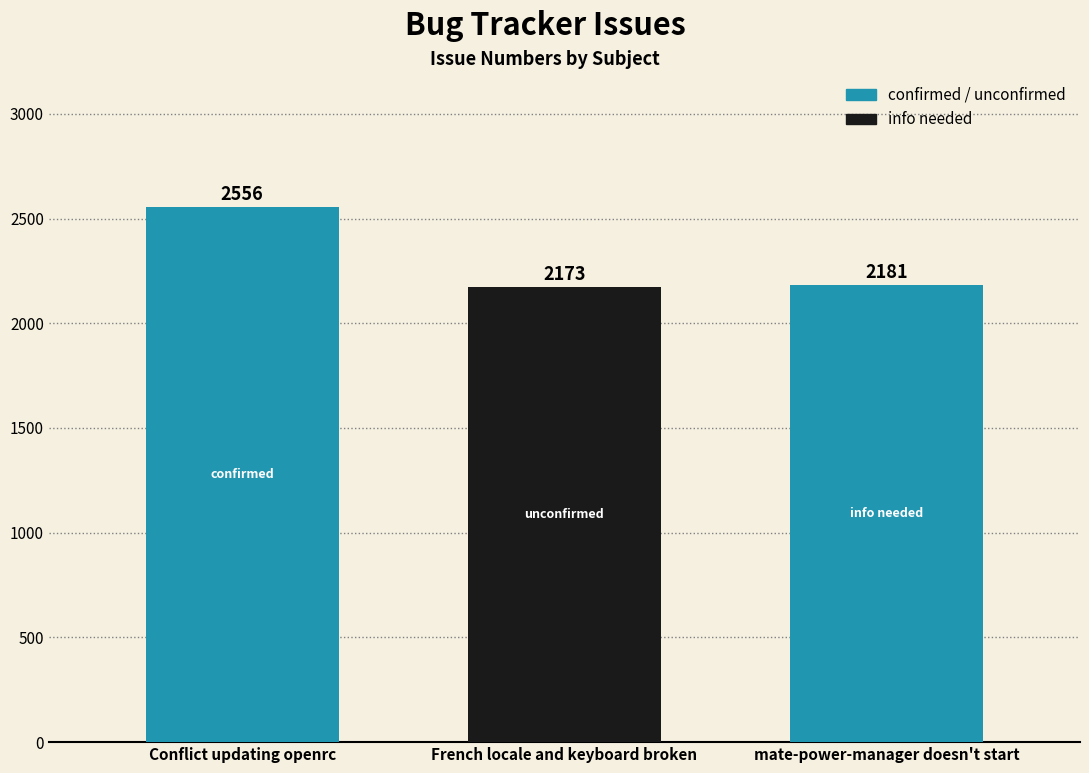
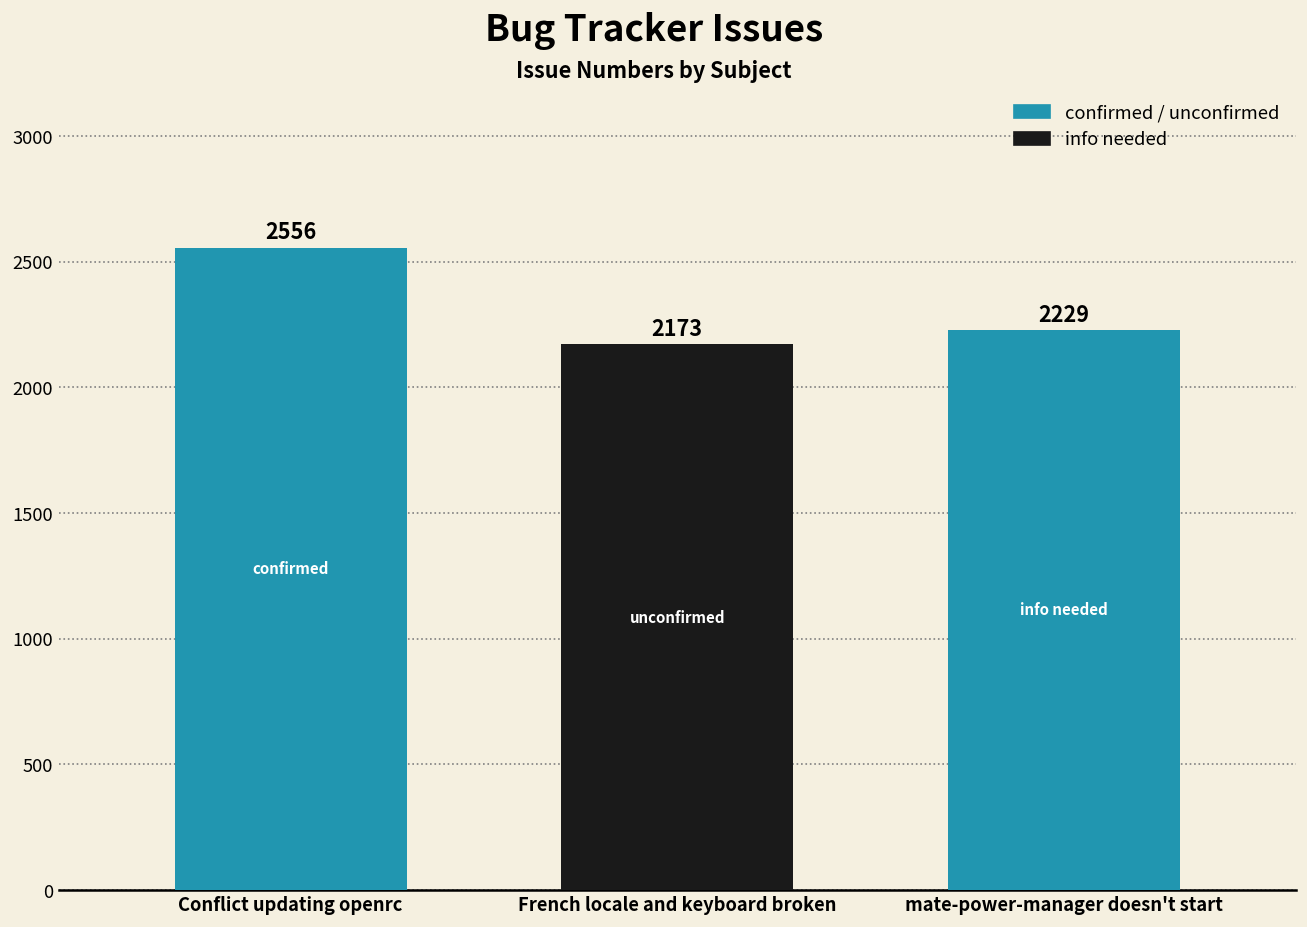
mate-power-manager doesn't start: 2181 -> 2229
